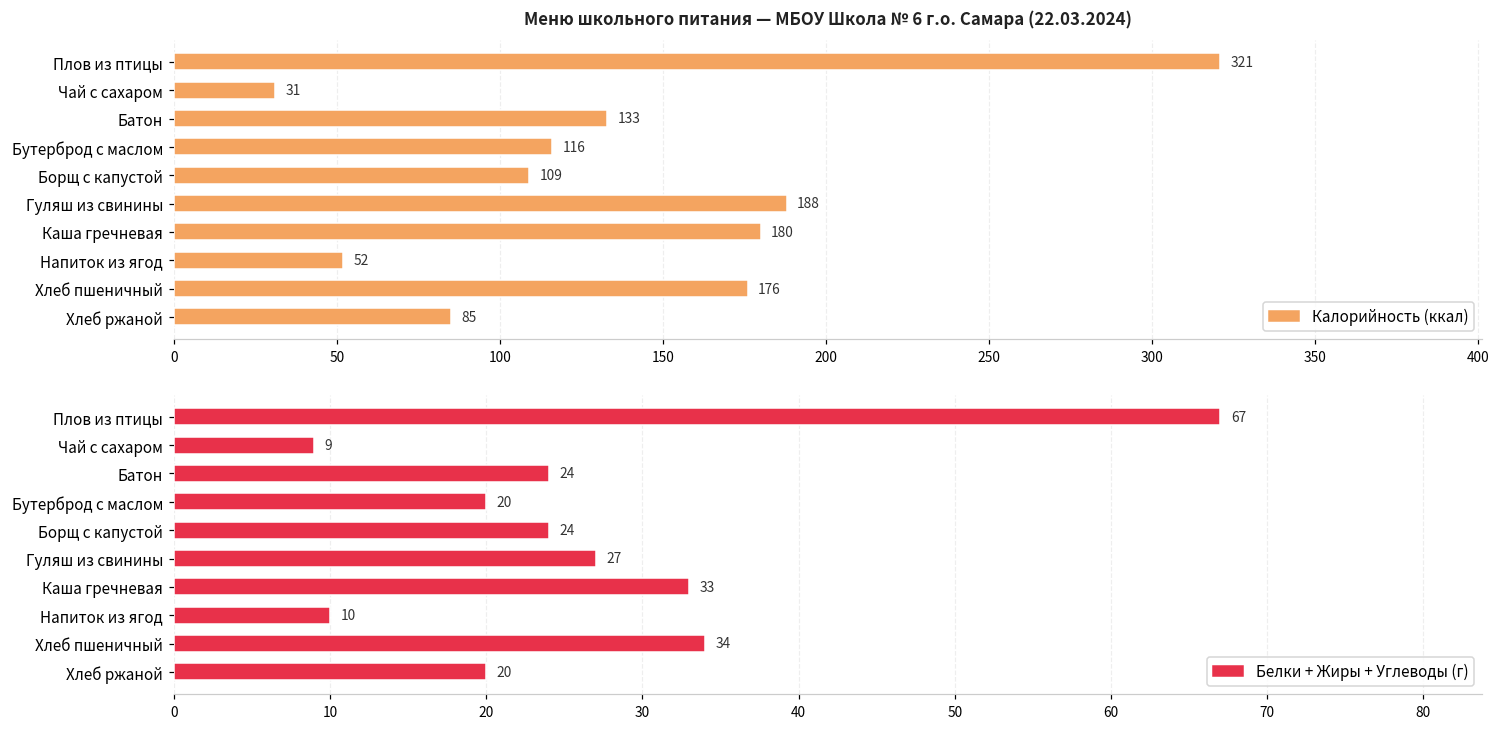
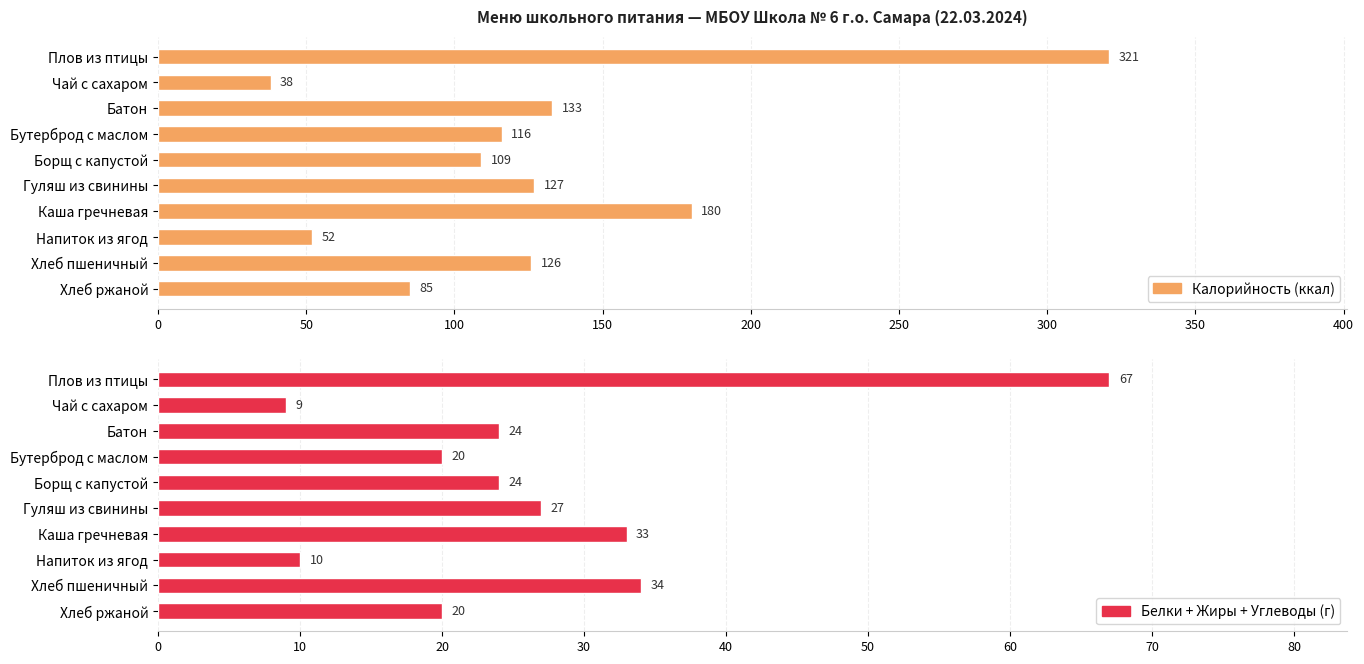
Меню школьного питания — МБОУ Школа № 6 г.о. Самара (22.03.2024), Чай с сахаром: 31 -> 38
Меню школьного питания — МБОУ Школа № 6 г.о. Самара (22.03.2024), Гуляш из свинины: 188 -> 127
Меню школьного питания — МБОУ Школа № 6 г.о. Самара (22.03.2024), Хлеб пшеничный: 176 -> 126
